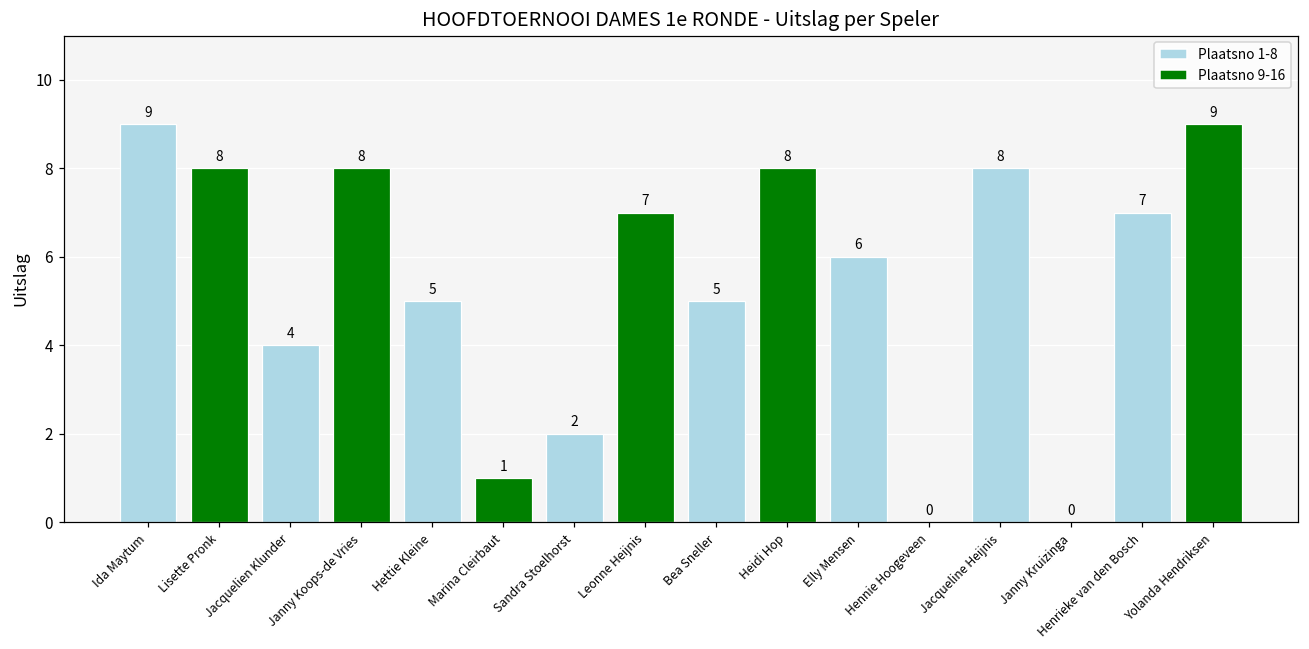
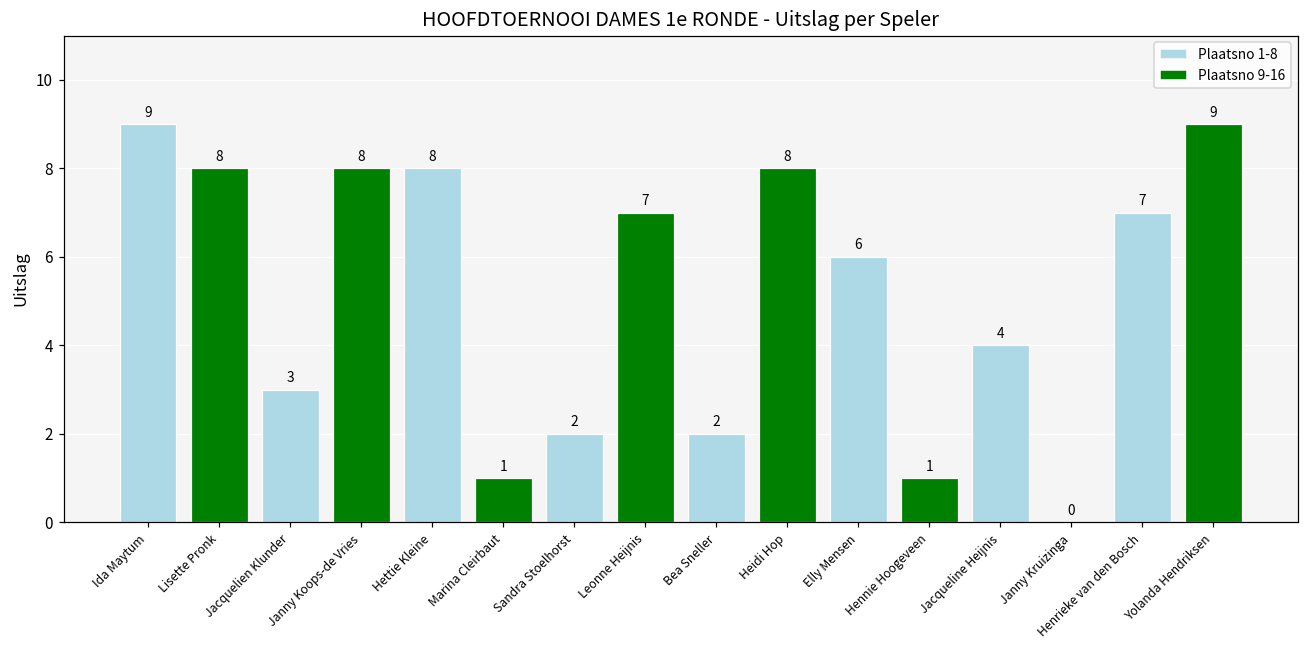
Jacquelien Klunder: 4 -> 3
Hettie Kleine: 5 -> 8
Bea Sneller: 5 -> 2
Hennie Hoogeveen: 0 -> 1
Jacqueline Heijnis: 8 -> 4
